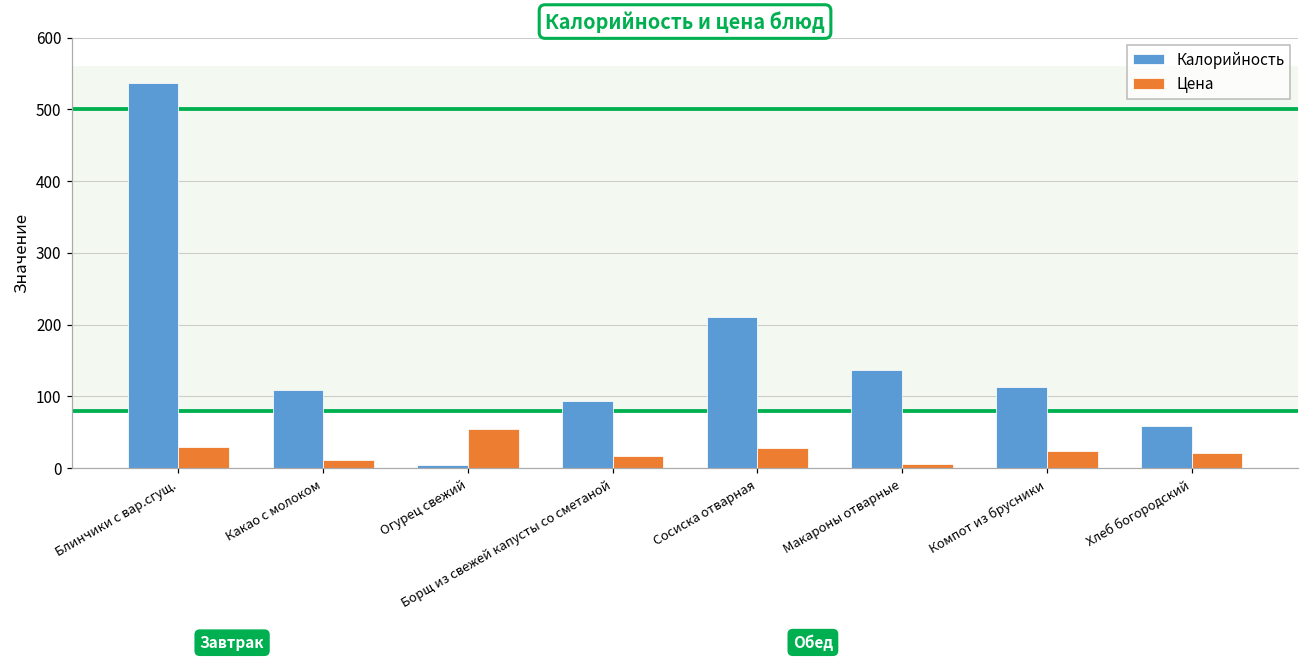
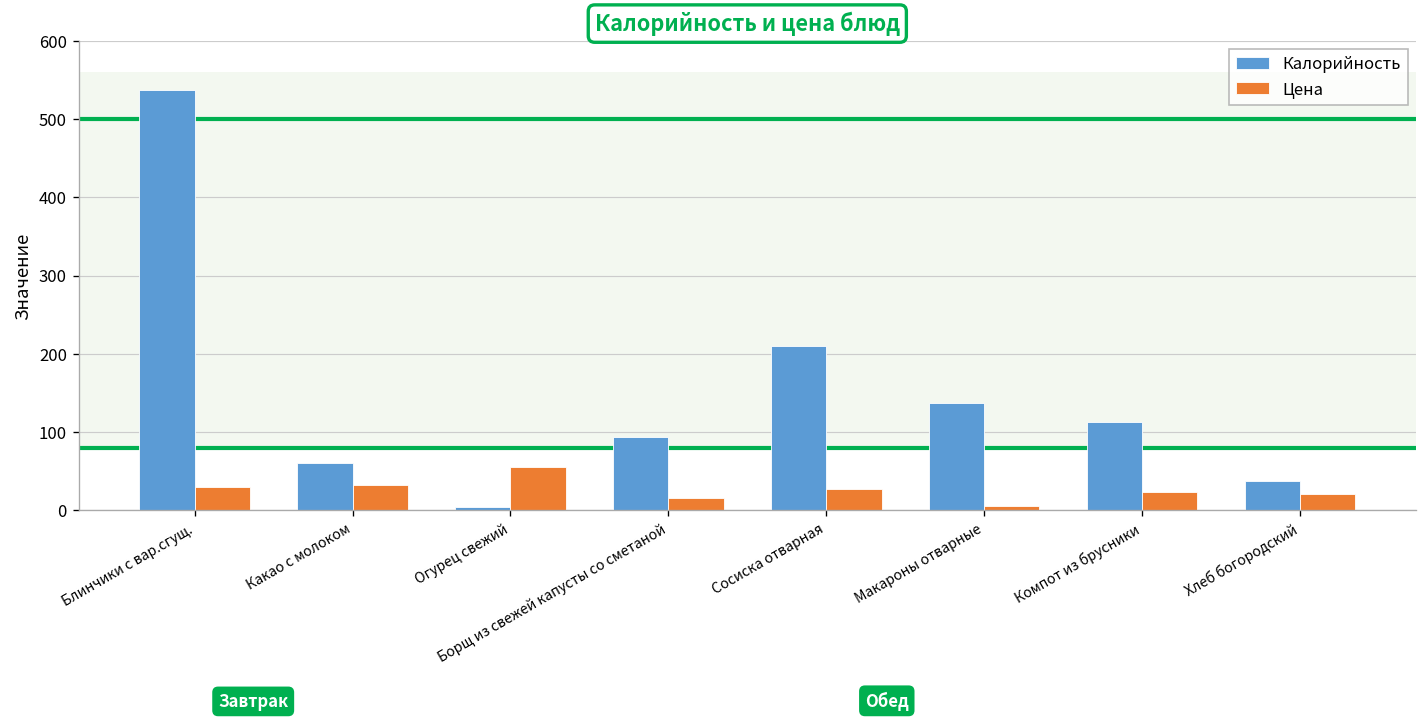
Калорийность, Какао с молоком: 110 -> 60
Цена, Какао с молоком: 10 -> 30
Калорийность, Хлеб богородский: 60 -> 40
